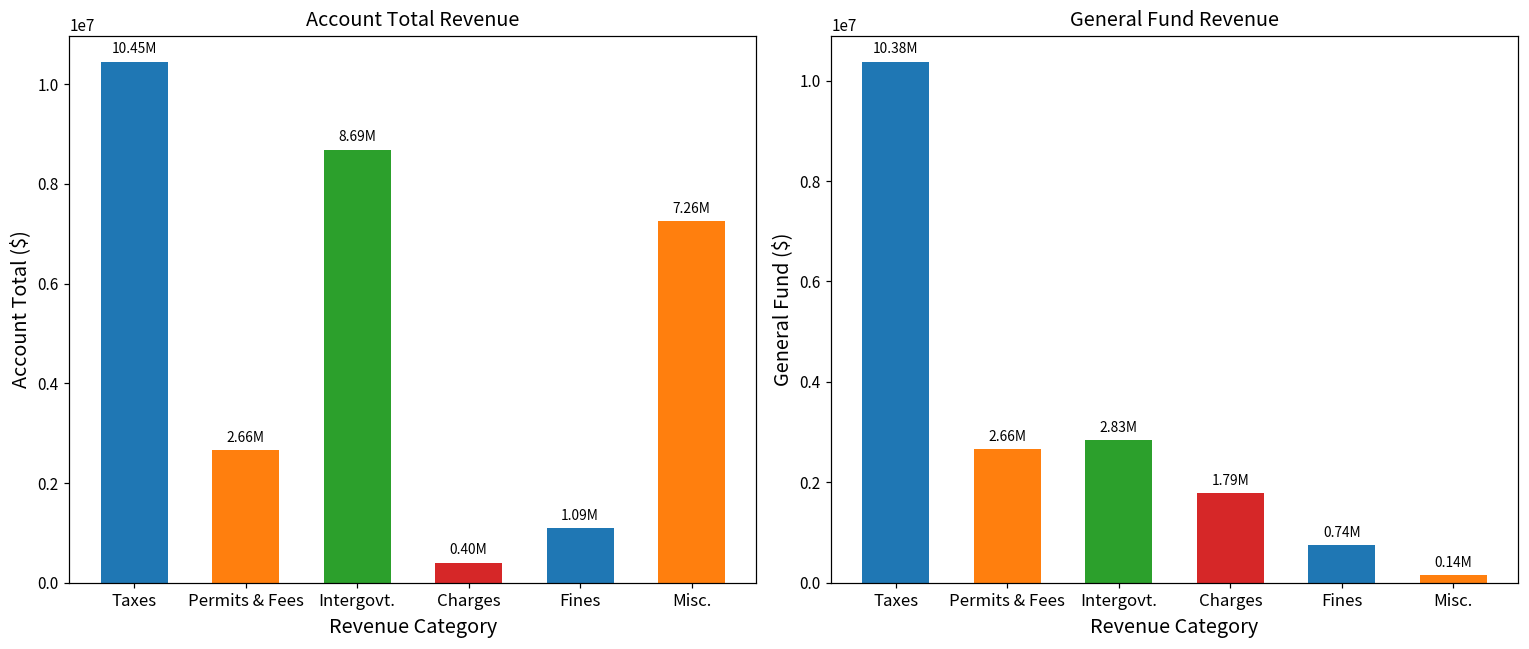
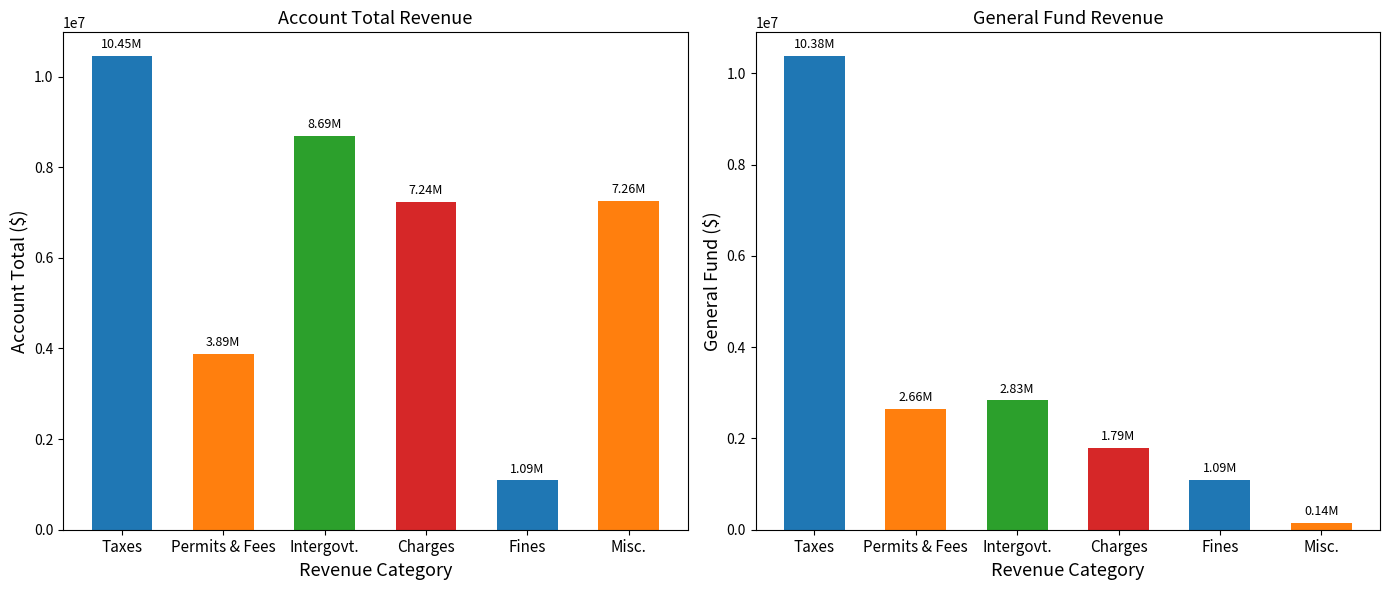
Account Total Revenue, Permits & Fees: 2.66M -> 3.89M
Account Total Revenue, Charges: 0.40M -> 7.24M
General Fund Revenue, Fines: 0.74M -> 1.09M
